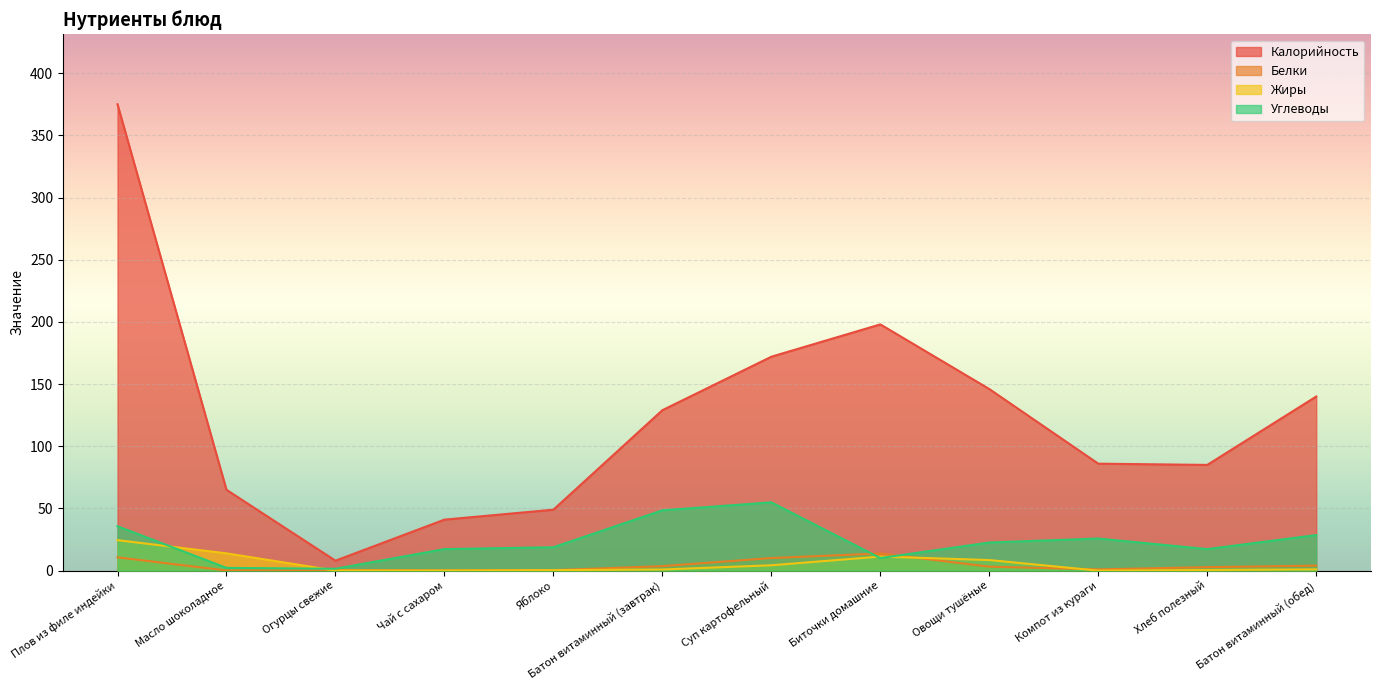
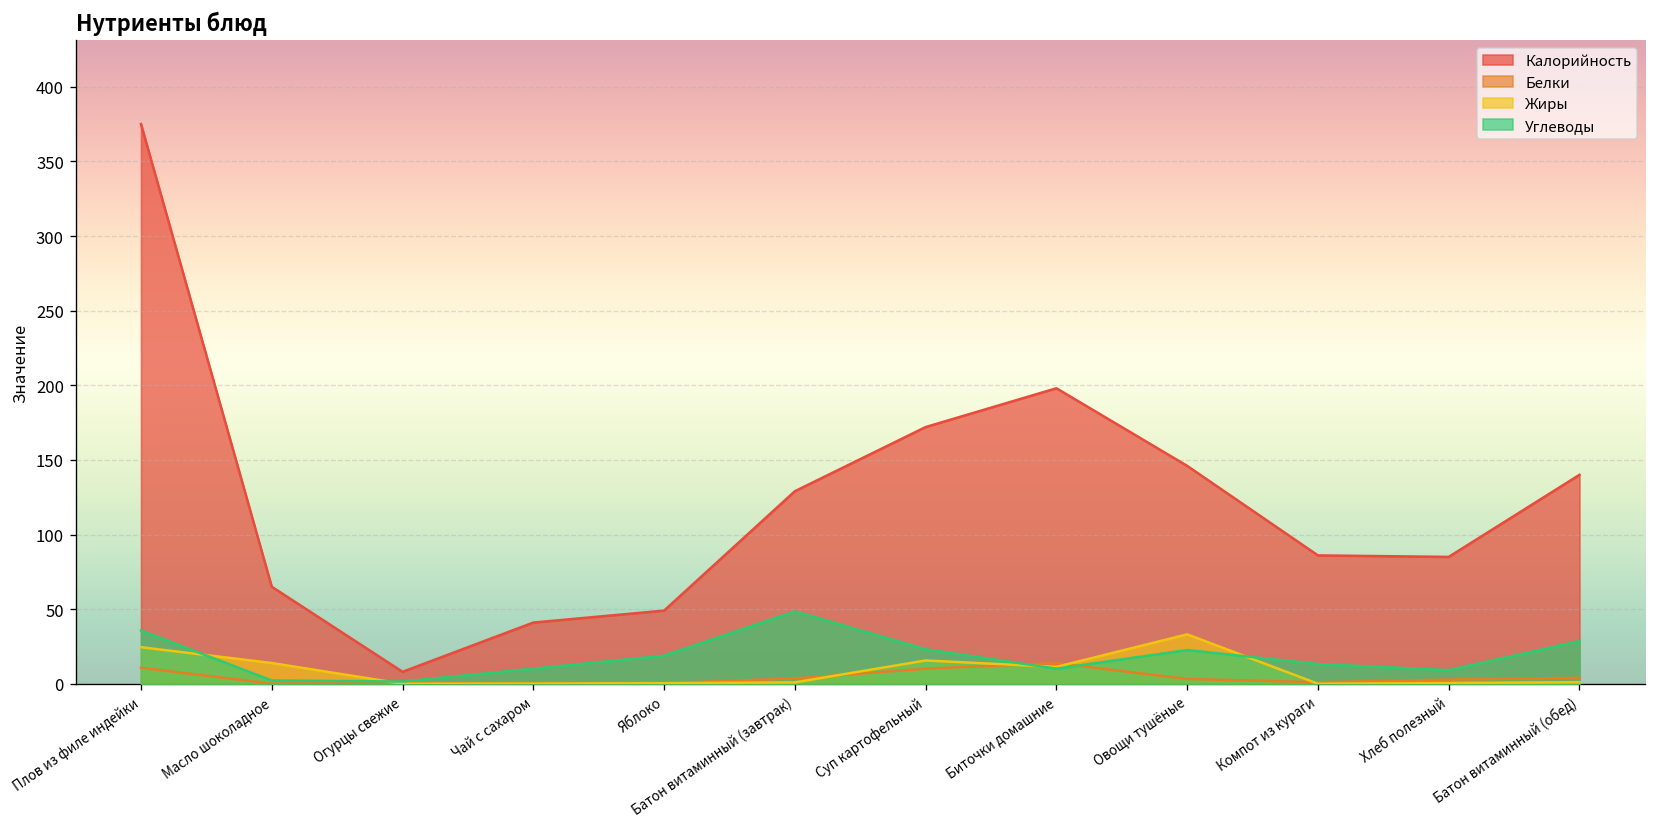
Углеводы, Чай с сахаром: 17 -> 10
Жиры, Суп картофельный: 4 -> 16
Углеводы, Суп картофельный: 55 -> 23
Жиры, Овощи тушёные: 9 -> 33
Углеводы, Компот из кураги: 26 -> 13
Углеводы, Хлеб полезный: 17 -> 9
